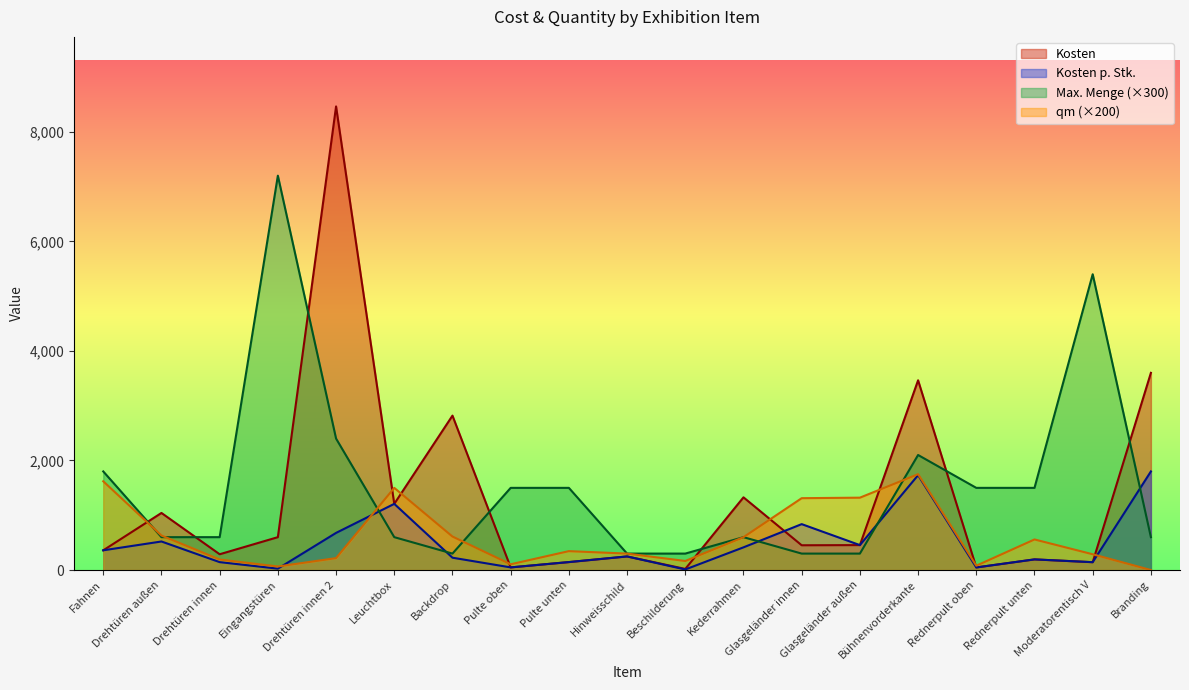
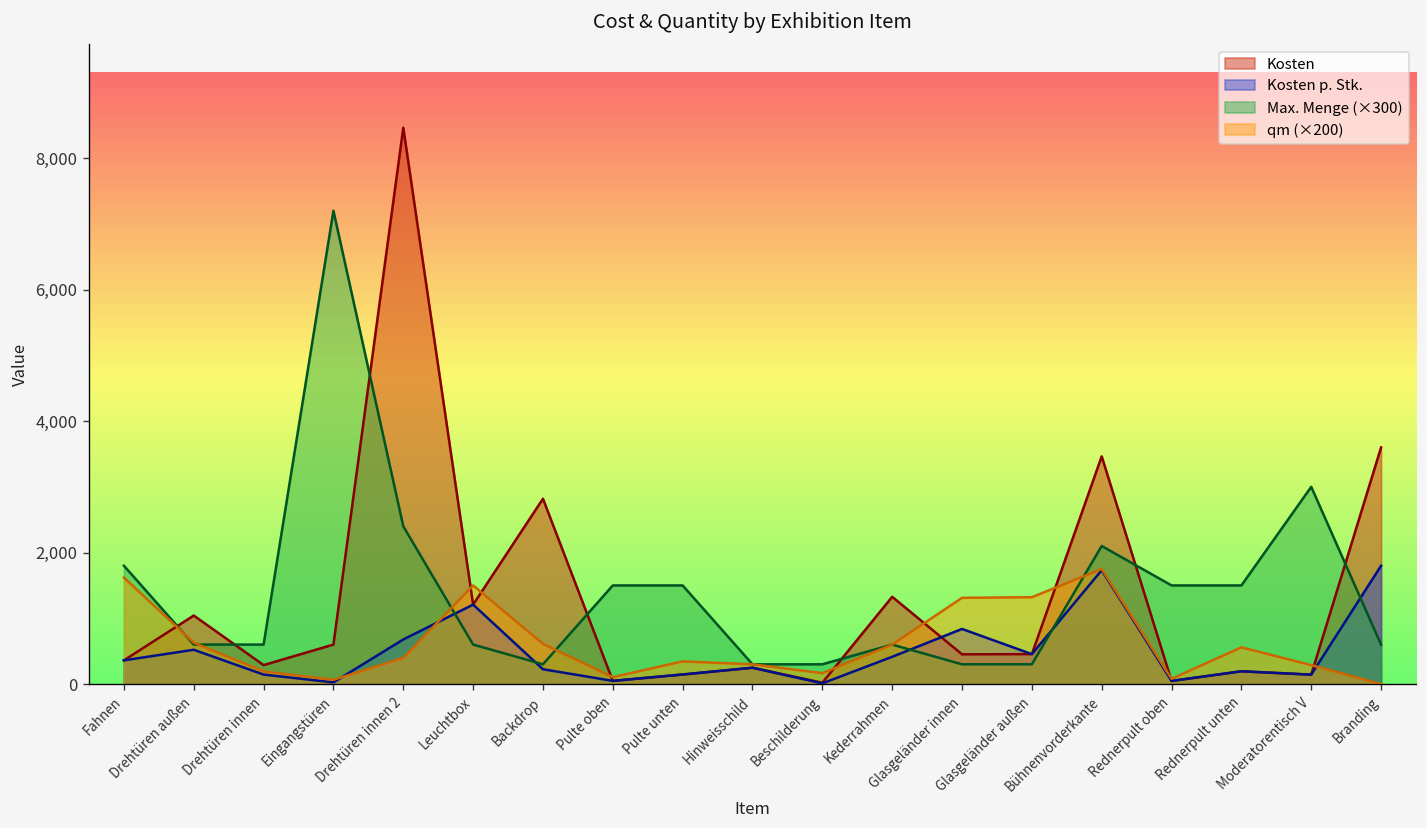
qm (×200), Drehtüren innen 2: 200 -> 400
Max. Menge (×300), Moderatorentisch V: 5,400 -> 3,000
